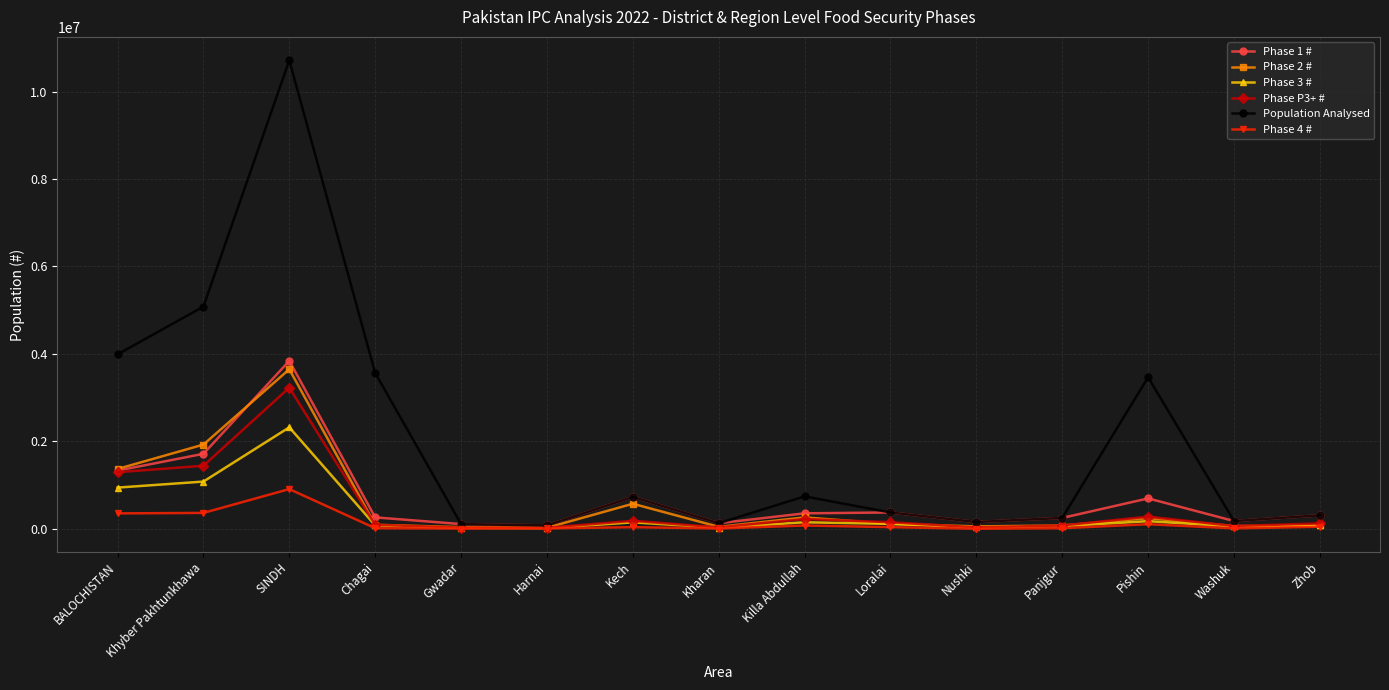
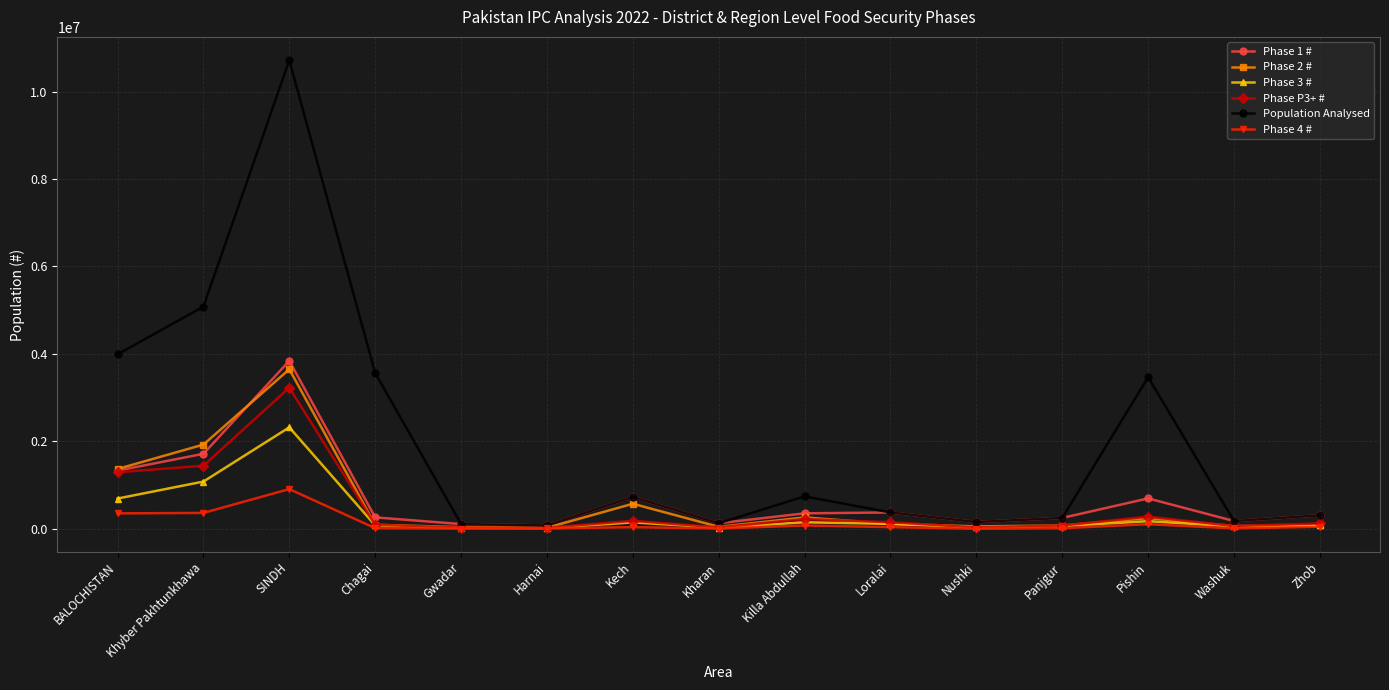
Phase 3 #, BALOCHISTAN: 900000 -> 700000
